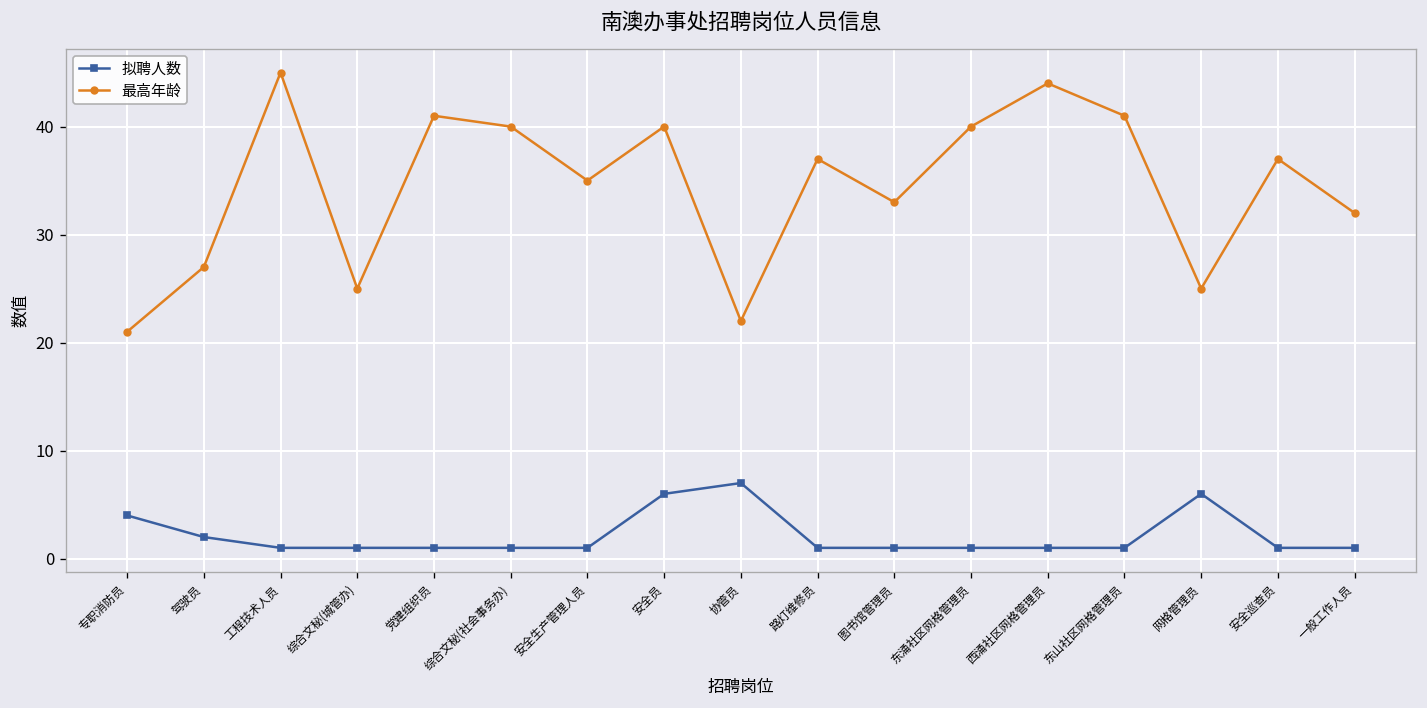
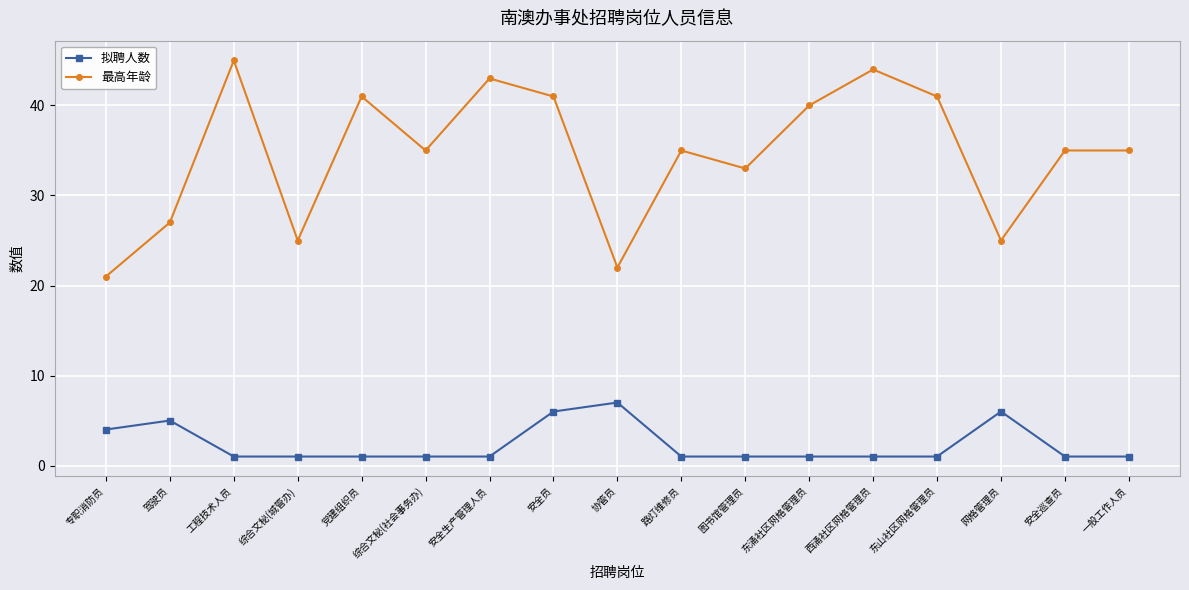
拟聘人数, 驾驶员: 2 -> 5
最高年龄, 综合文秘(社会事务办): 40 -> 35
最高年龄, 安全生产管理人员: 35 -> 43
最高年龄, 安全员: 40 -> 41
最高年龄, 路灯维修员: 37 -> 35
最高年龄, 安全巡查员: 37 -> 35
最高年龄, 一般工作人员: 32 -> 35
